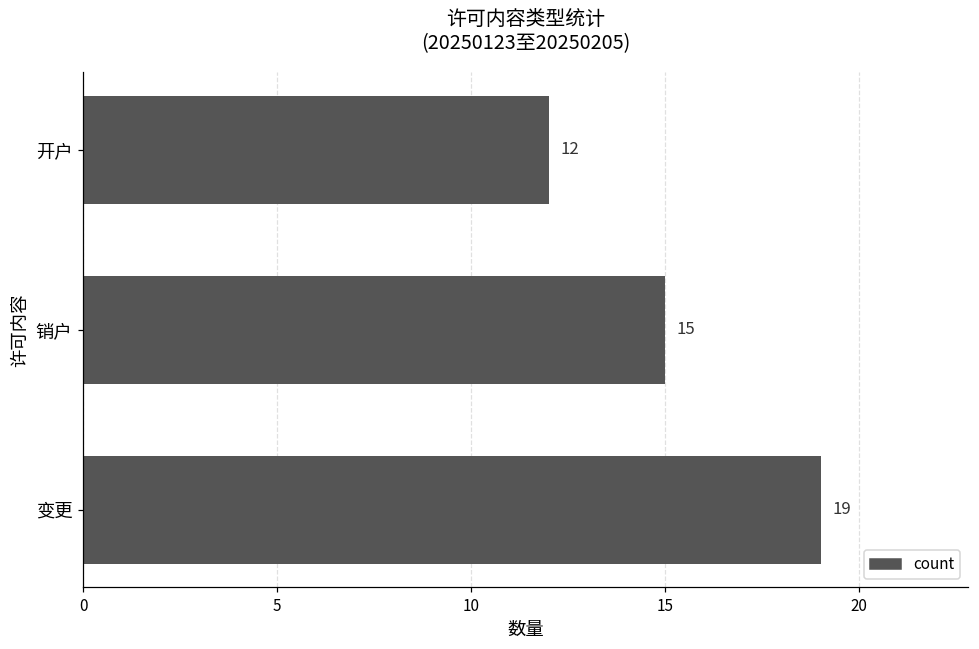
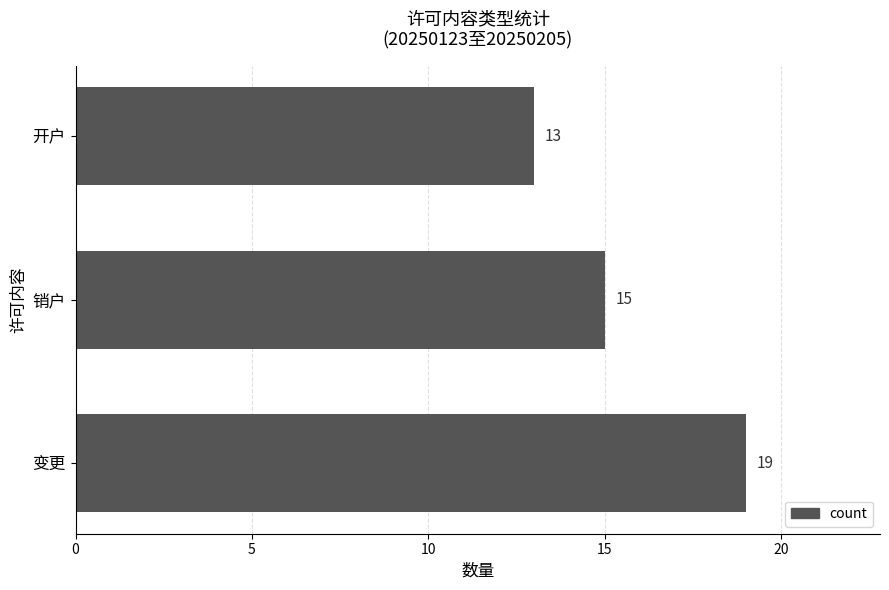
开户: 12 -> 13
